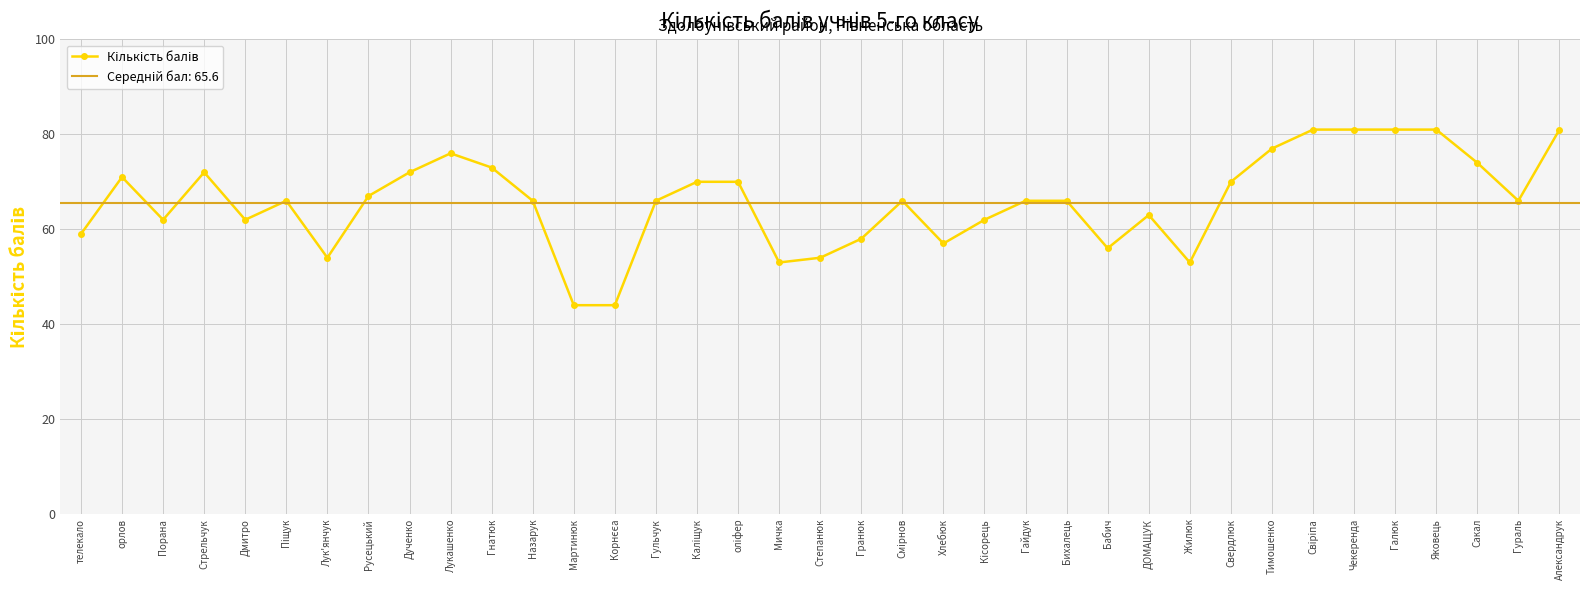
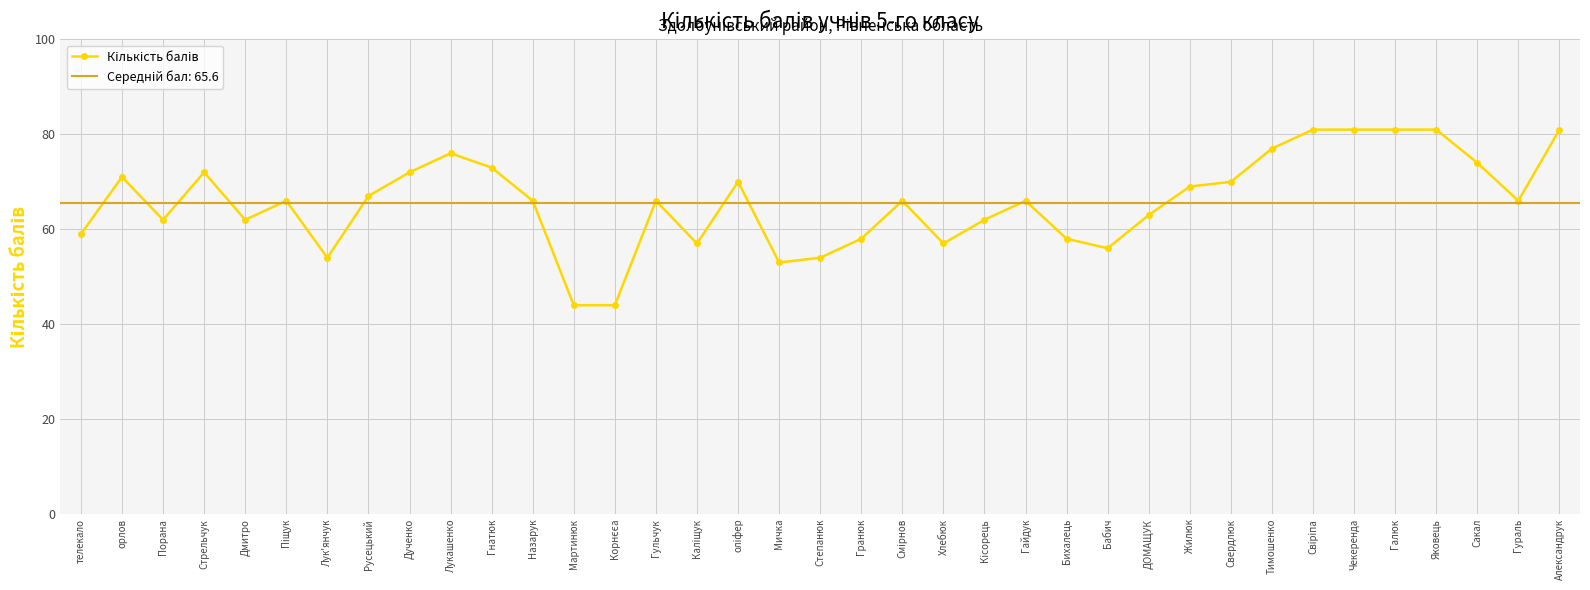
Каліщук: 70 -> 57
Бихалець: 66 -> 58
Жилюк: 53 -> 69
